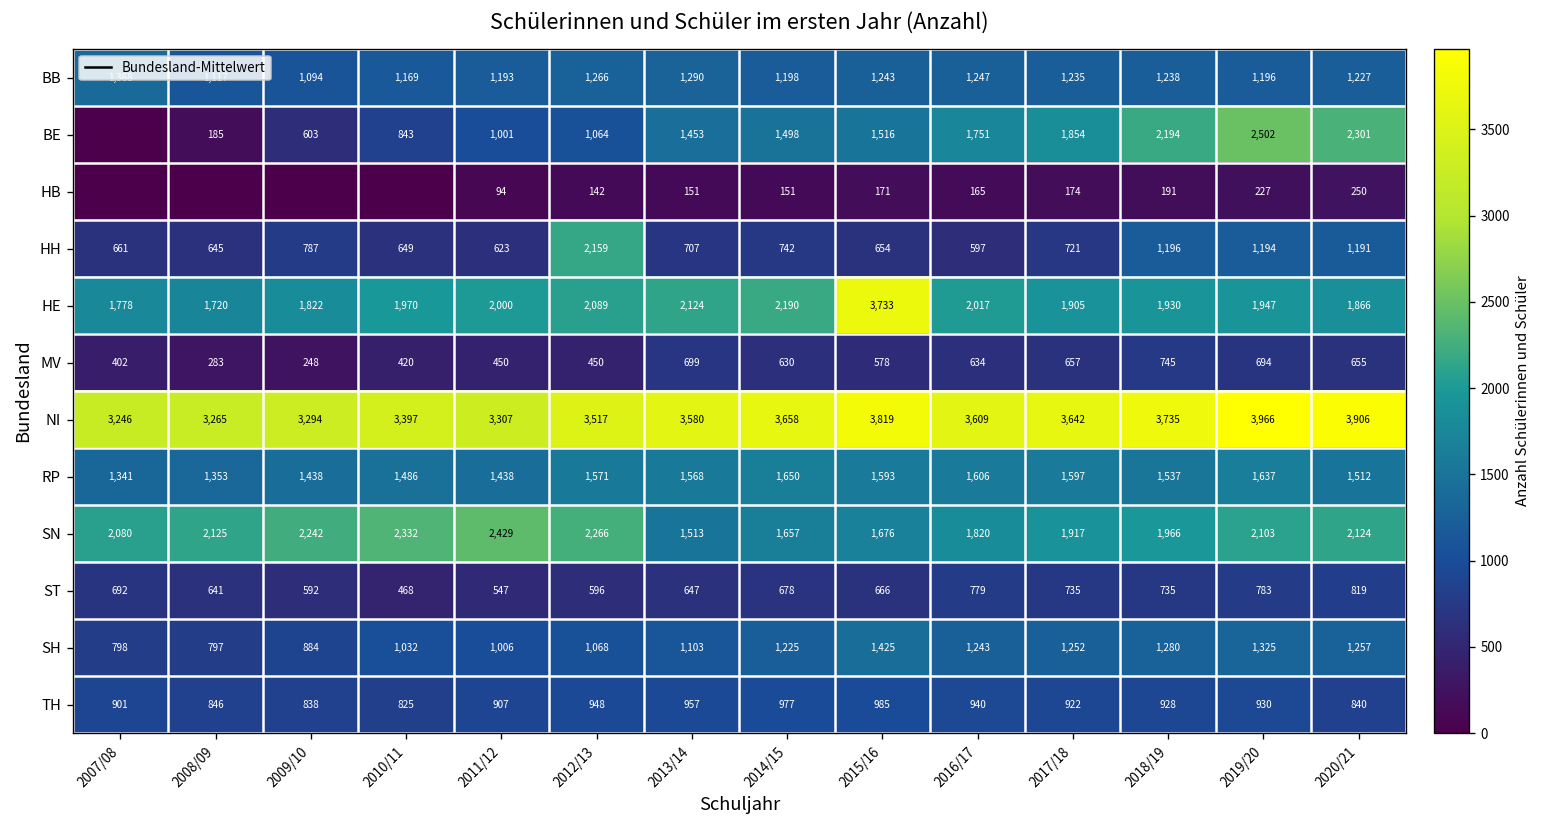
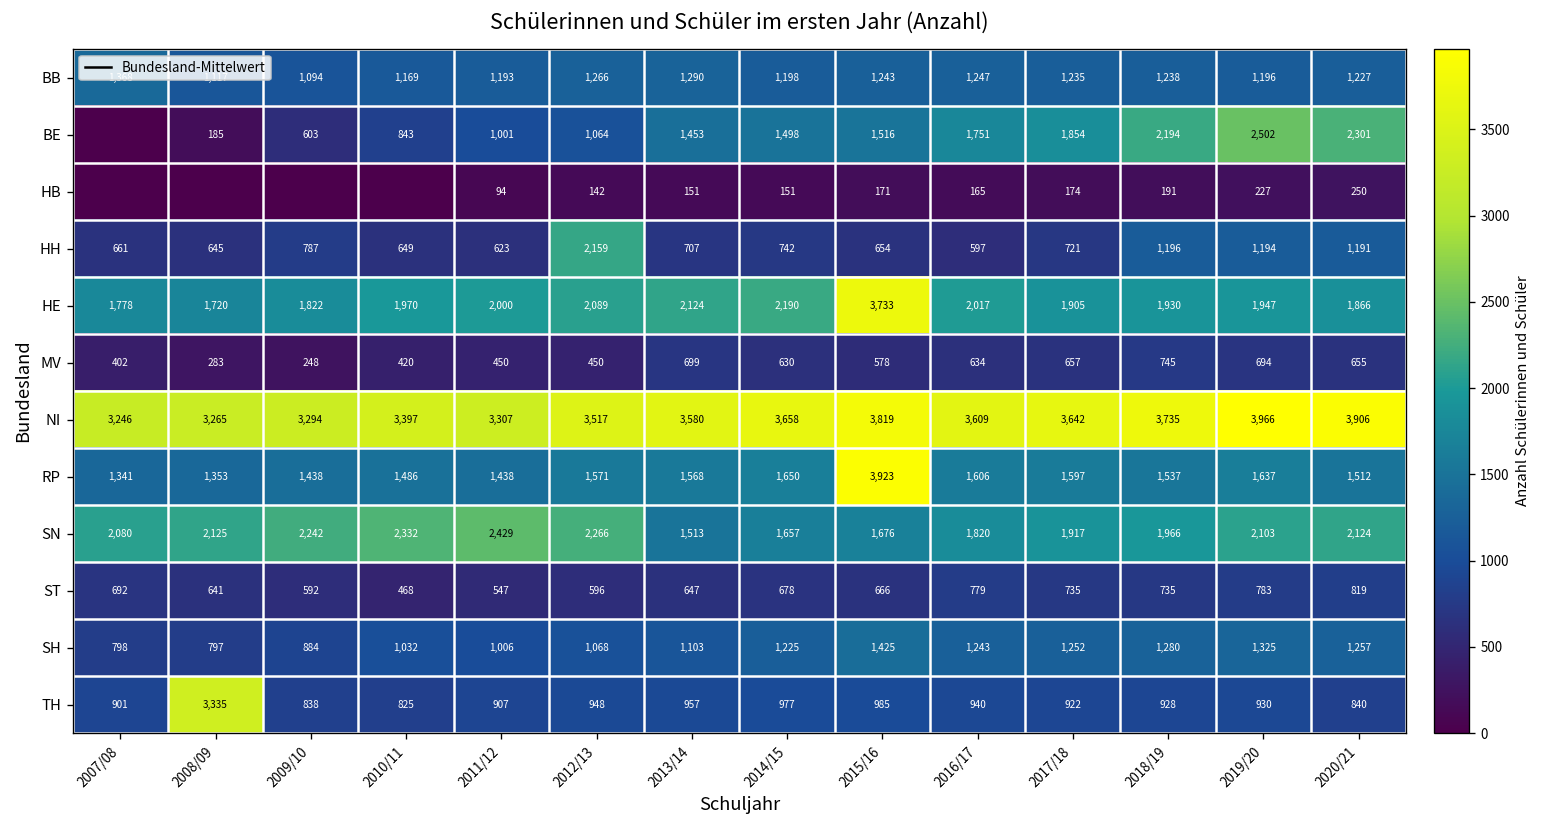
RP, 2015/16: 1,593 -> 3,923
TH, 2008/09: 846 -> 3,335
